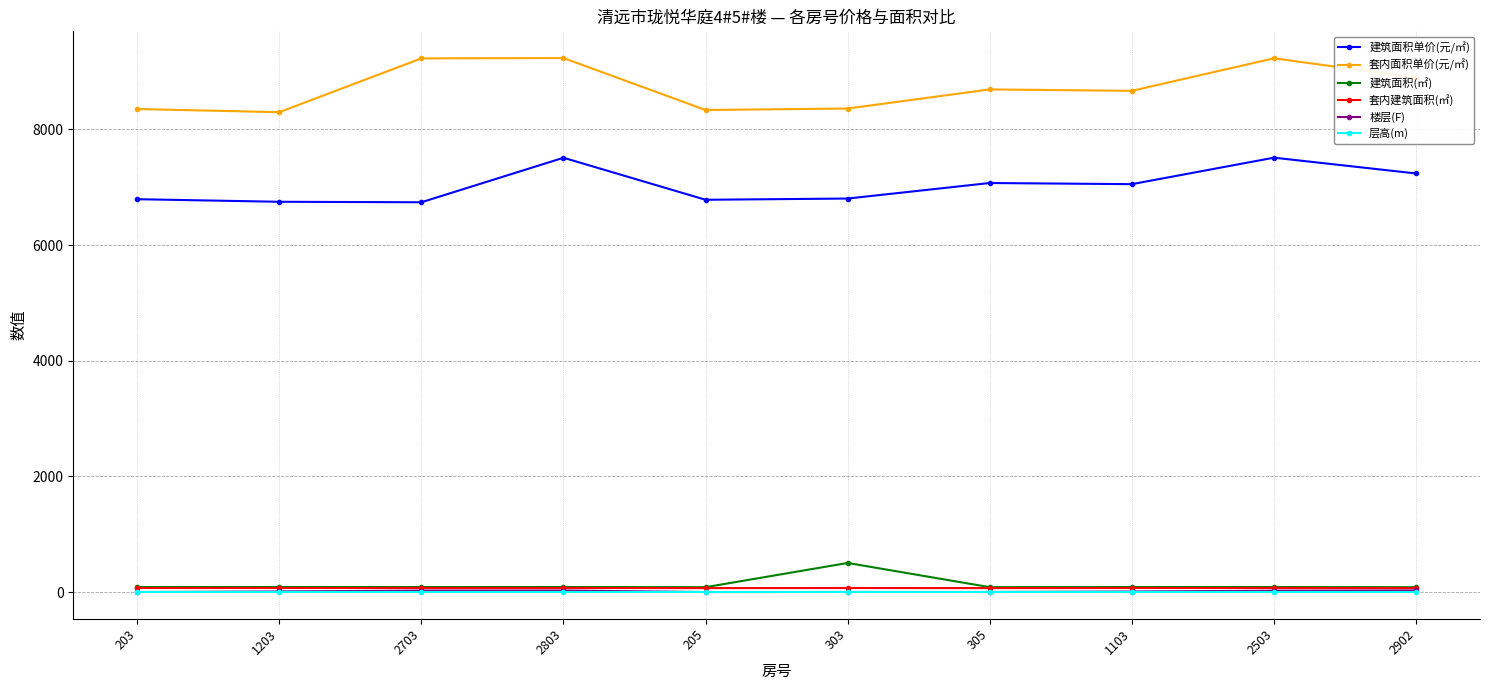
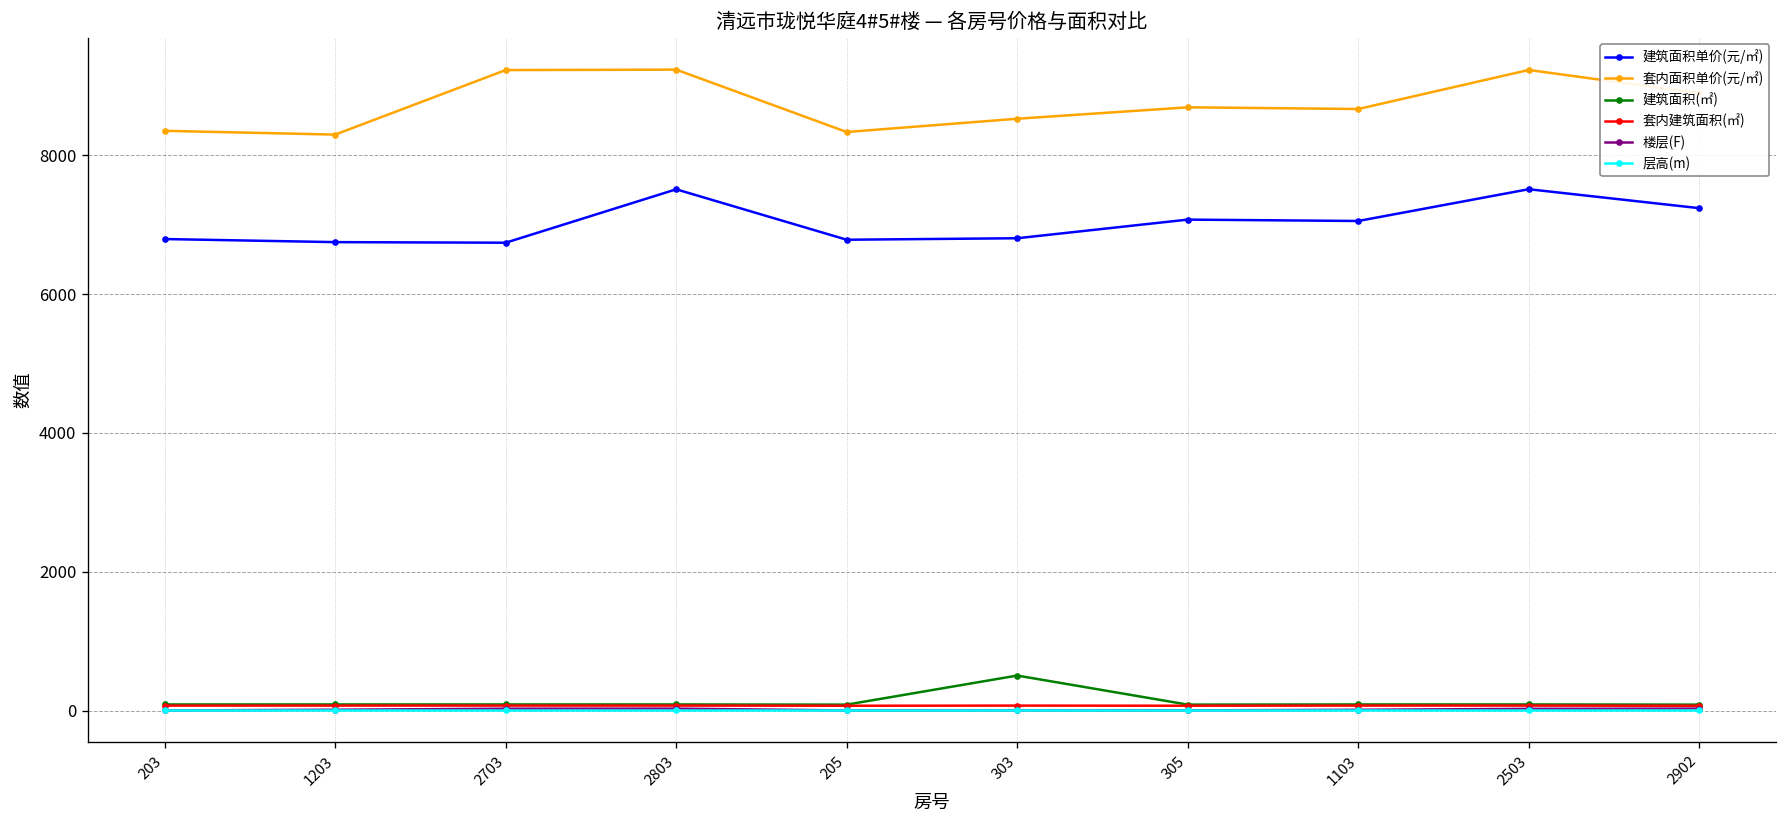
套内面积单价(元/㎡), 303: 8400 -> 8500
